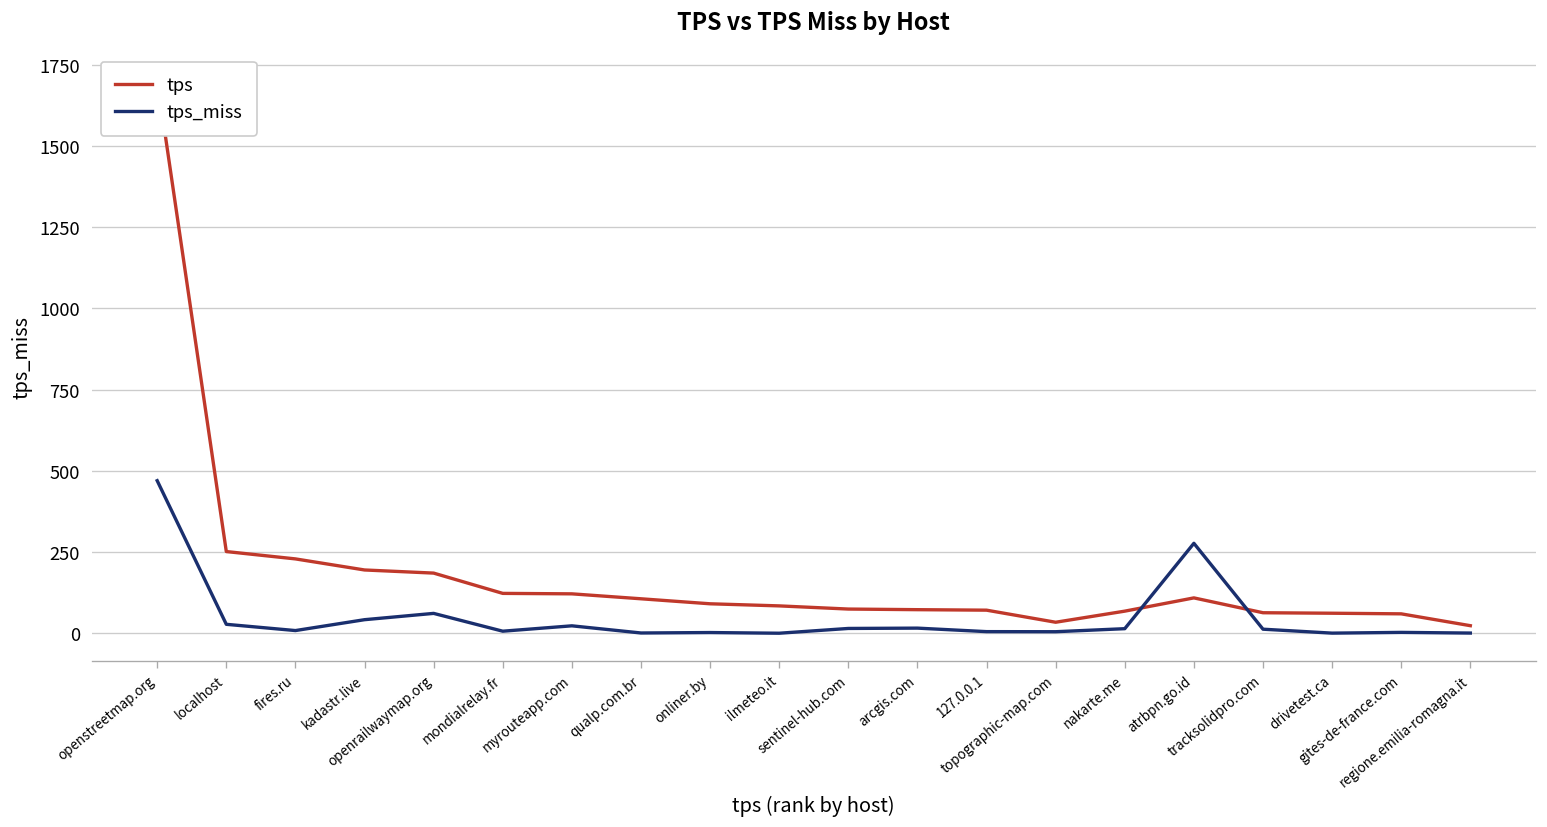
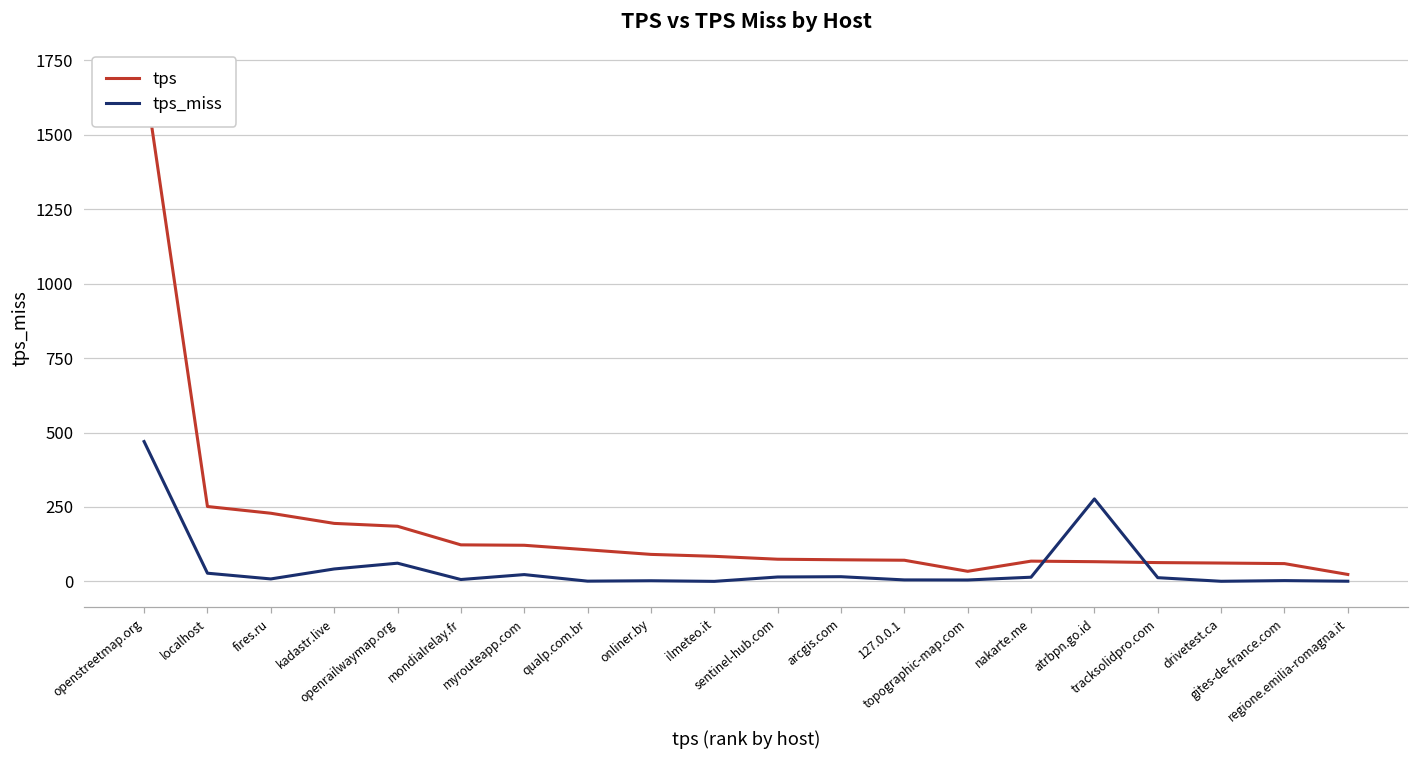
tps, atrbpn.go.id: 110 -> 70
